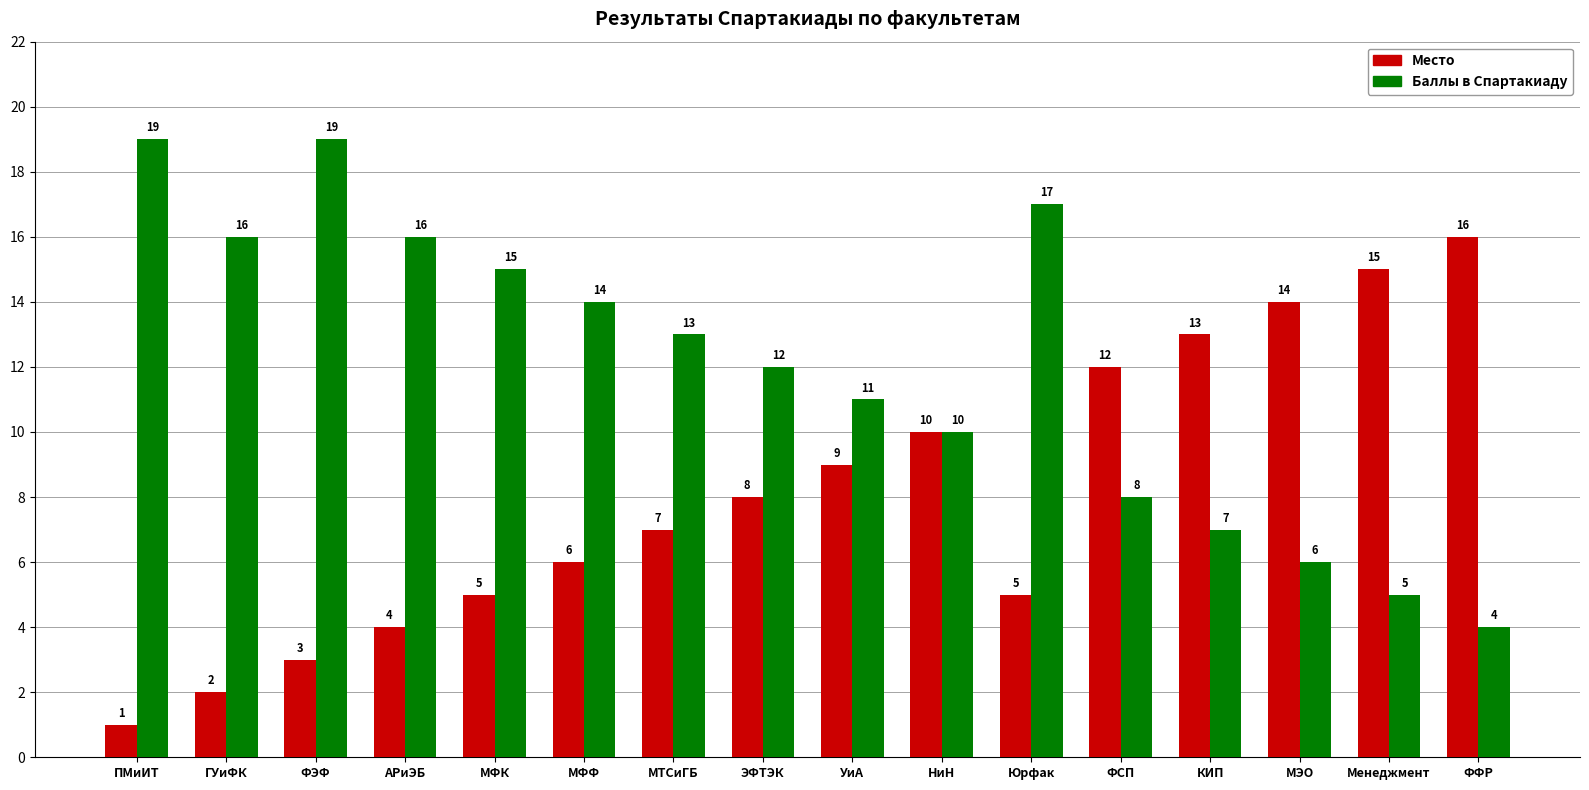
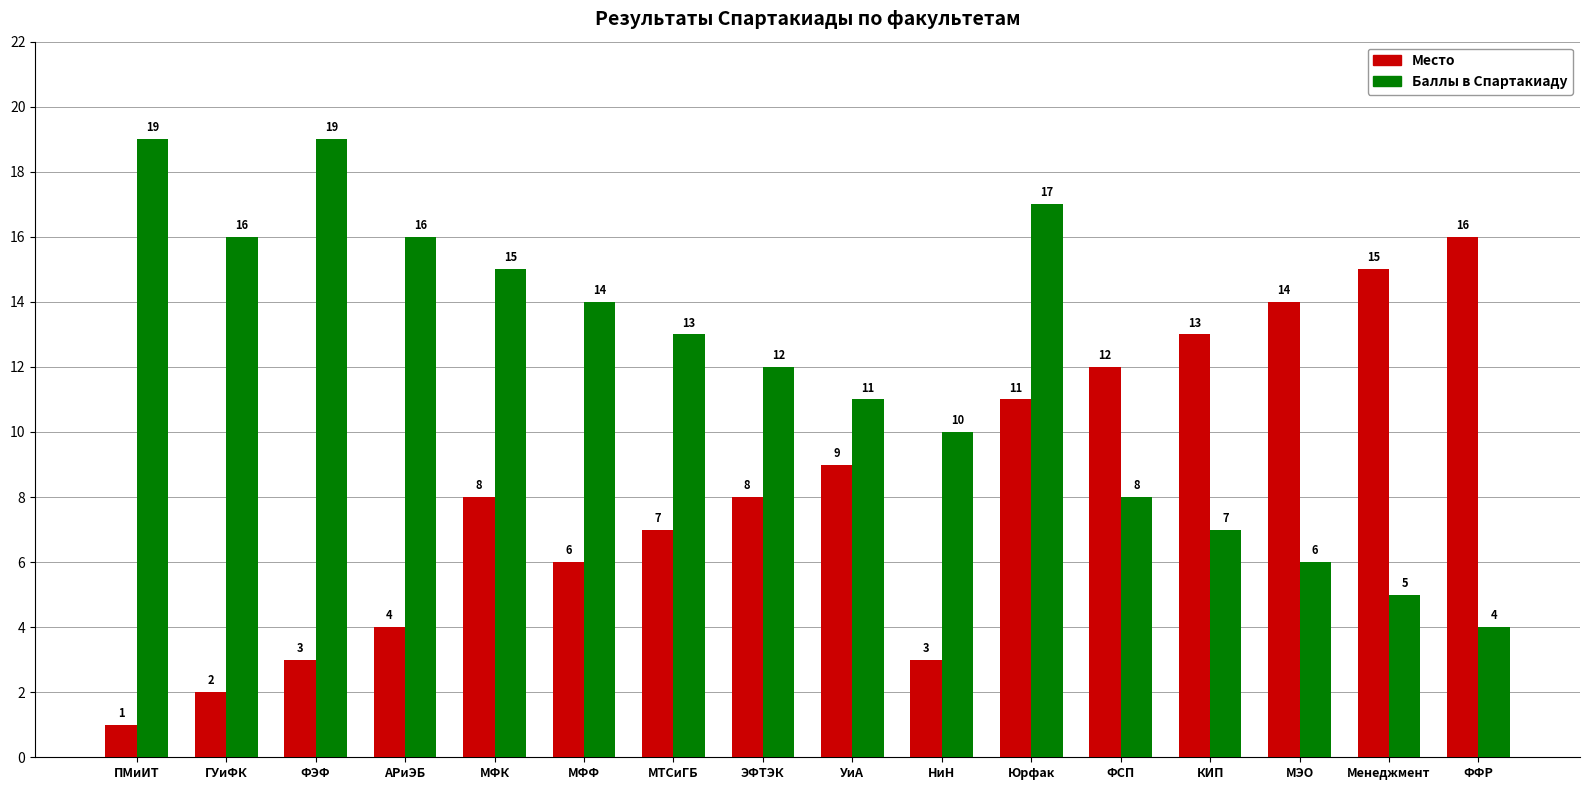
Место, МФК: 5 -> 8
Место, НиН: 10 -> 3
Место, Юрфак: 5 -> 11
